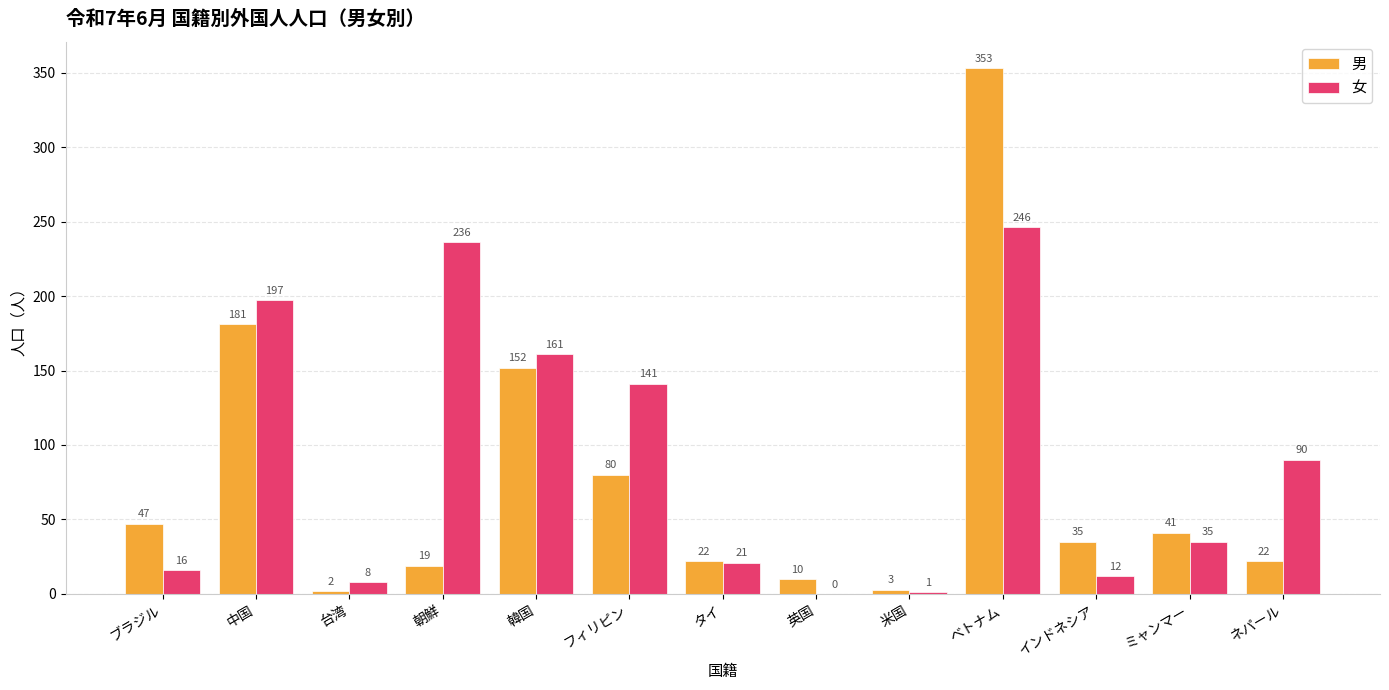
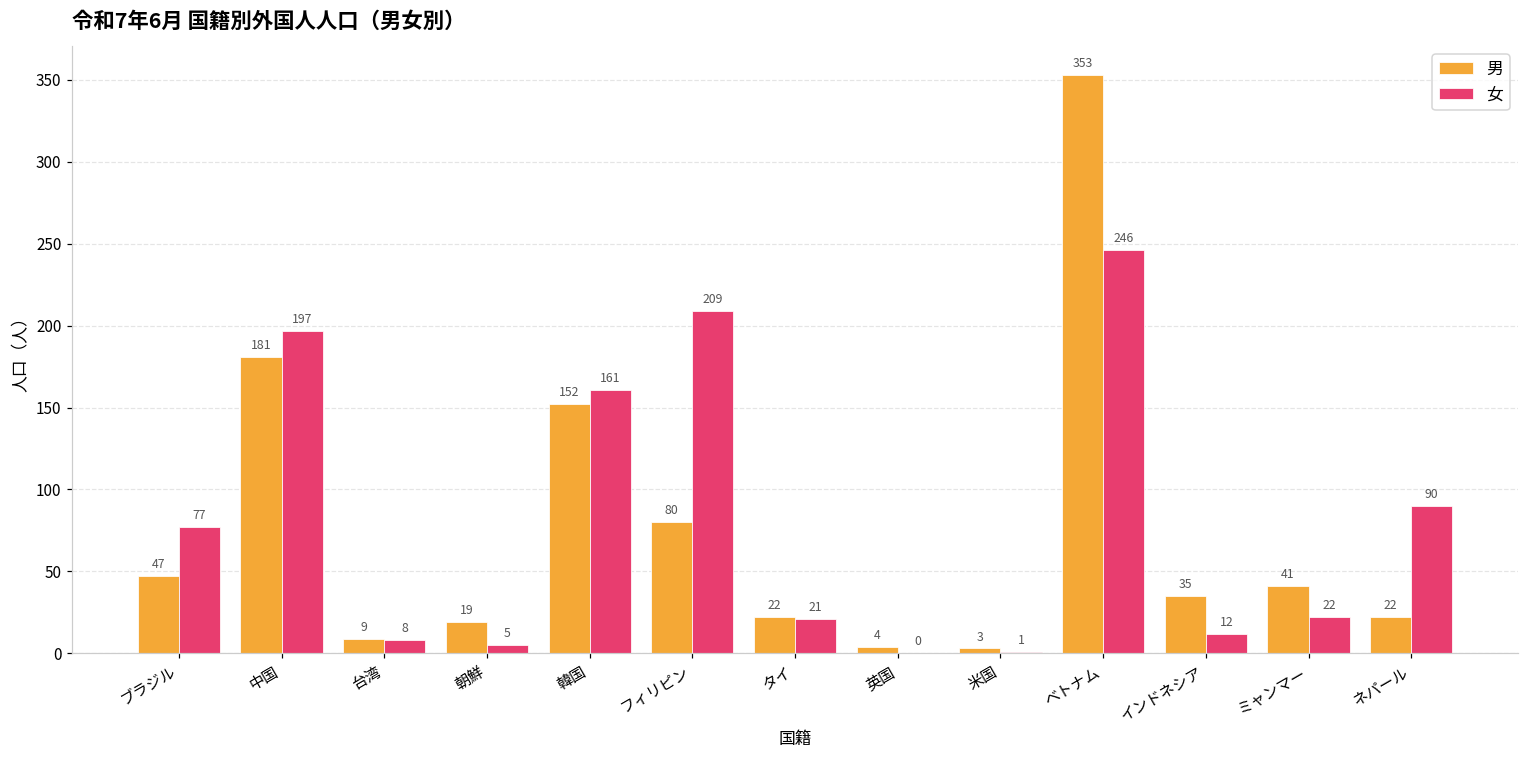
女, ブラジル: 16 -> 77
男, 台湾: 2 -> 9
女, 朝鮮: 236 -> 5
女, フィリピン: 141 -> 209
男, 英国: 10 -> 4
女, ミャンマー: 35 -> 22
